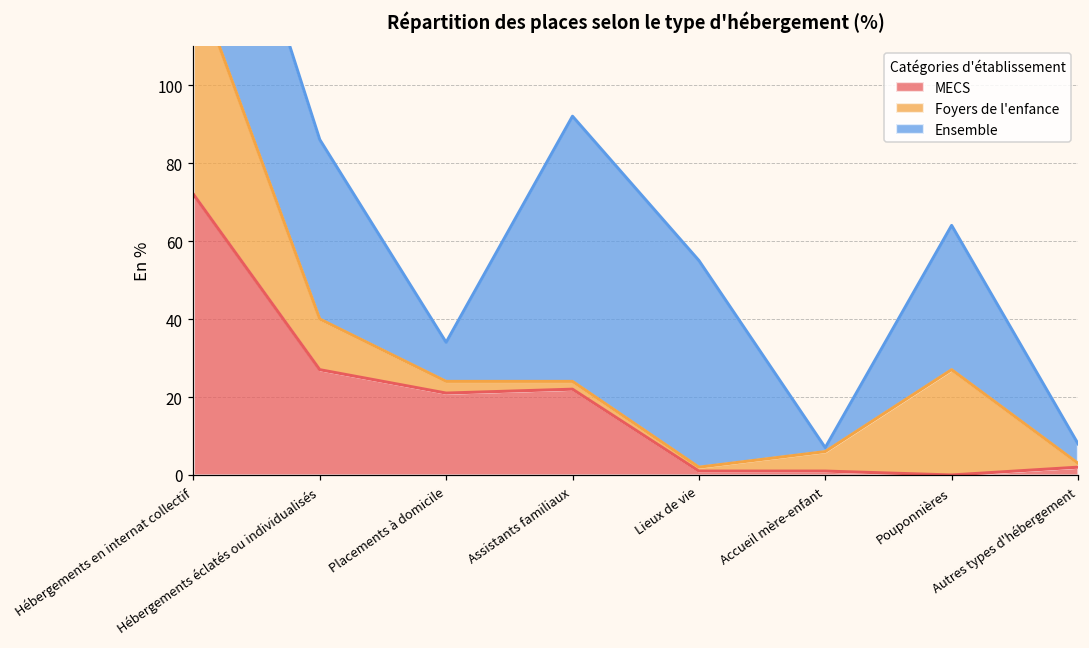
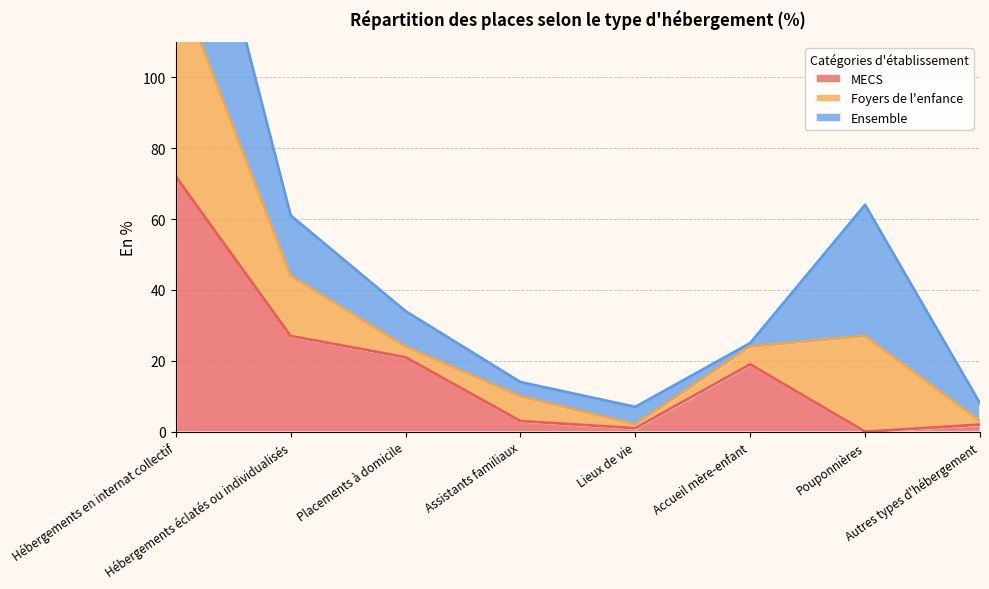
Foyers de l'enfance, Hébergements éclatés ou individualisés: 13 -> 17
Ensemble, Hébergements éclatés ou individualisés: 46 -> 17
MECS, Assistants familiaux: 22 -> 3
Foyers de l'enfance, Assistants familiaux: 2 -> 7
Ensemble, Assistants familiaux: 68 -> 4
Ensemble, Lieux de vie: 53 -> 5
MECS, Accueil mère-enfant: 1 -> 19
